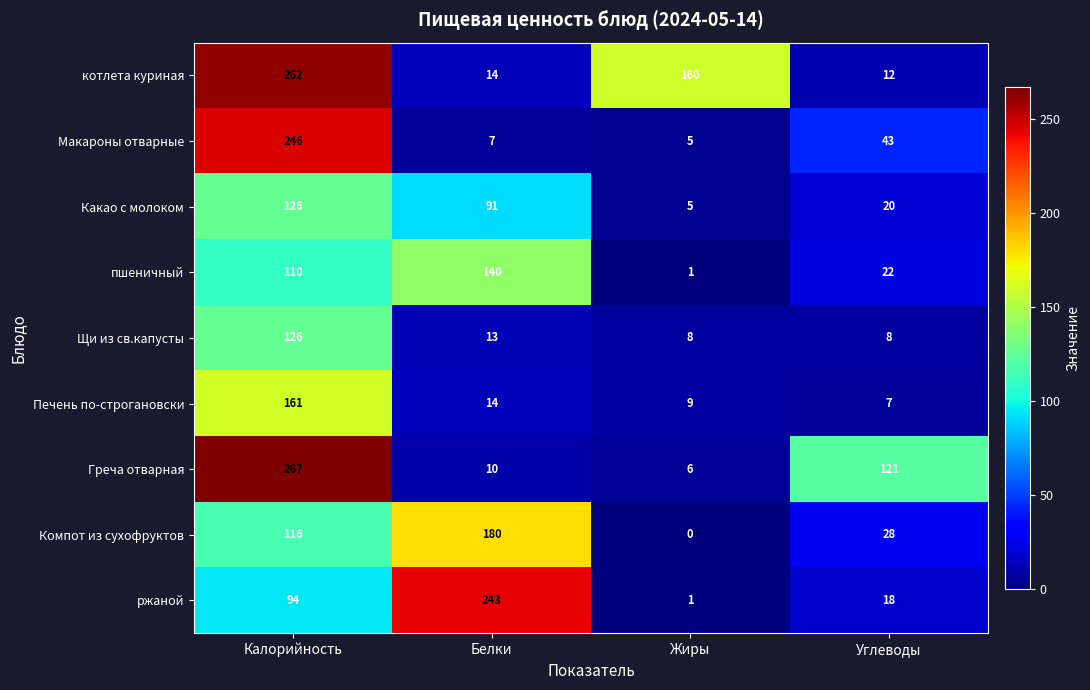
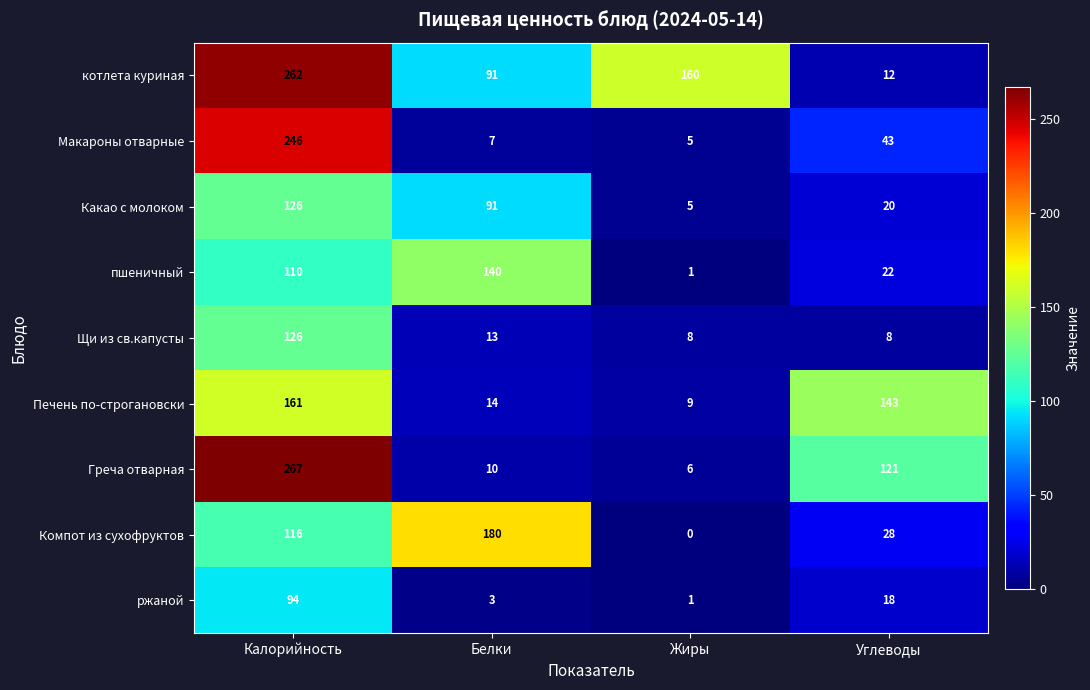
котлета куриная, Белки: 14 -> 91
Печень по-строгановски, Углеводы: 7 -> 143
ржаной, Белки: 243 -> 3
